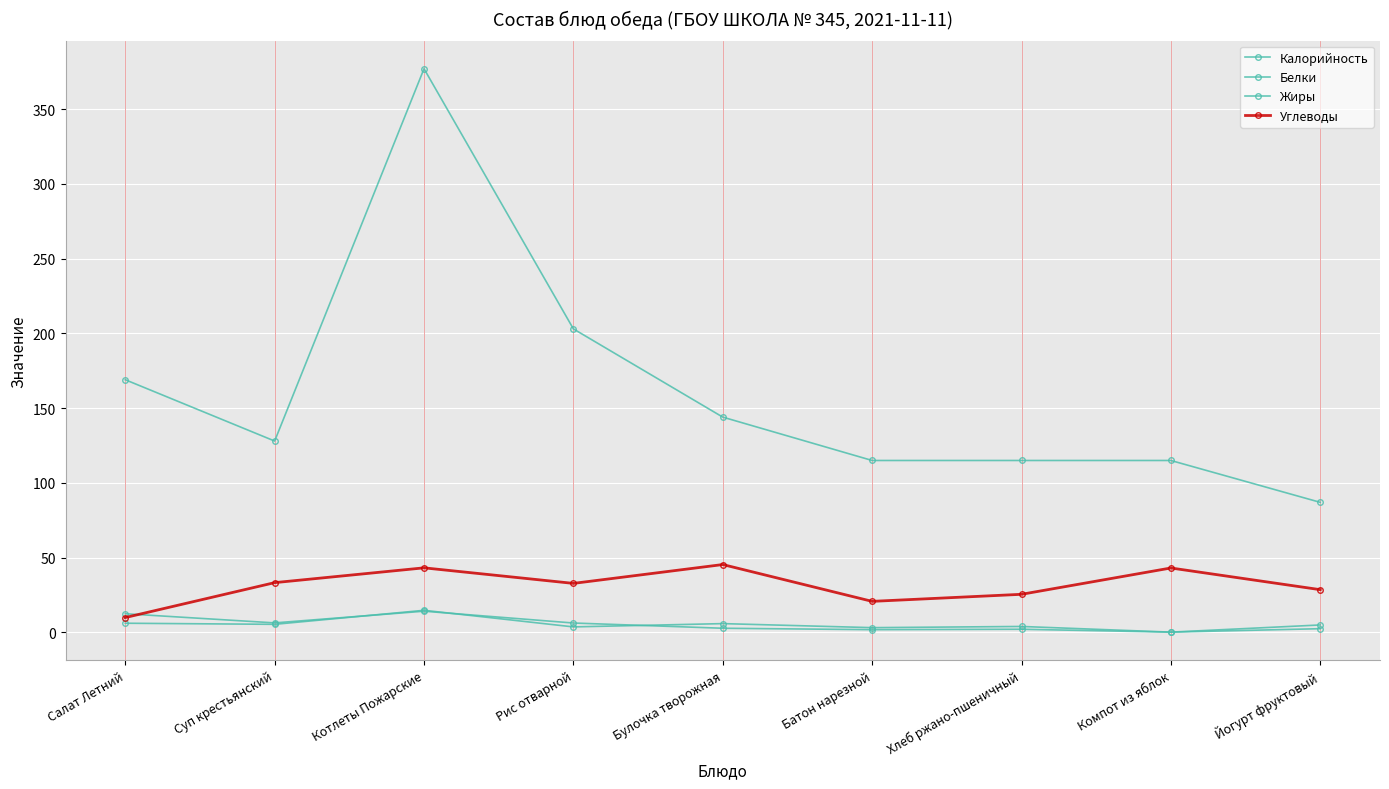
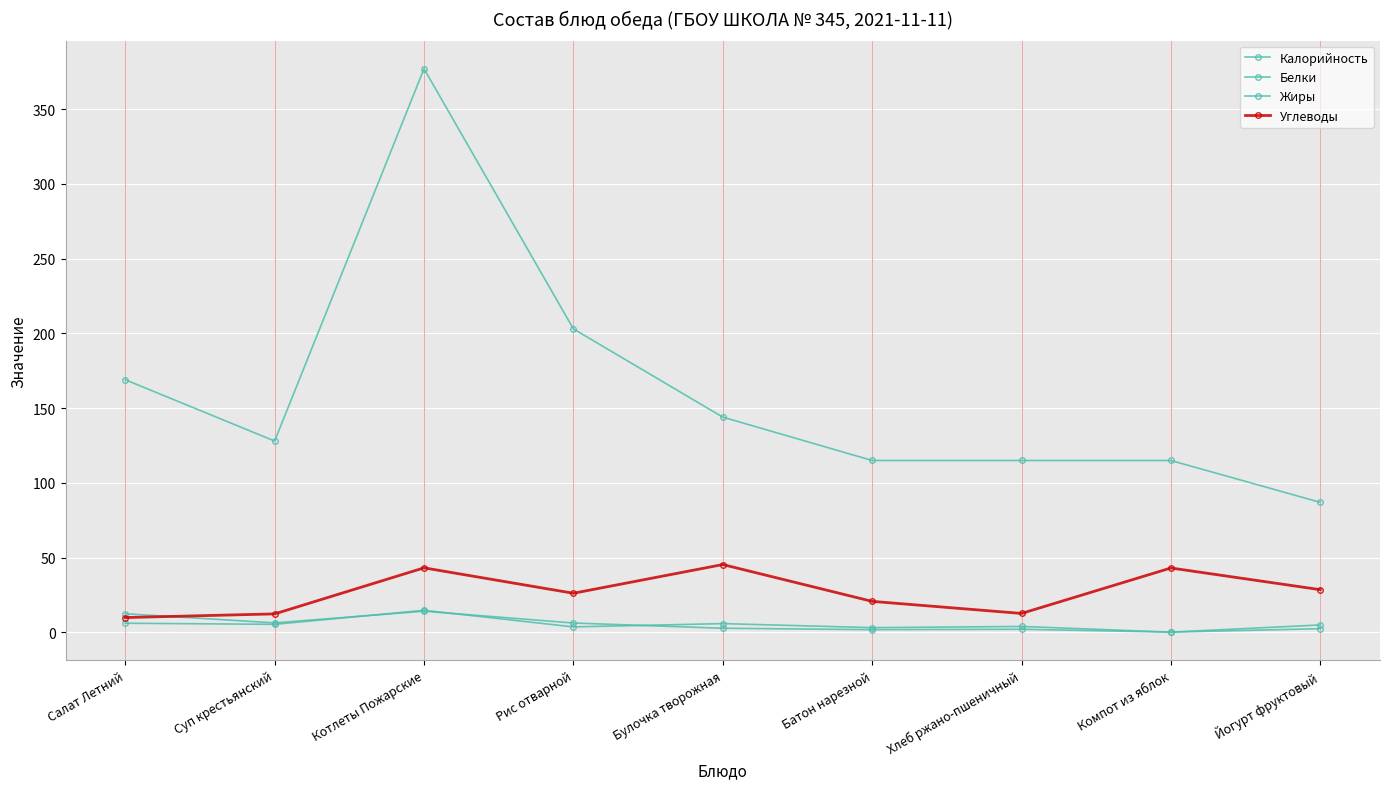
Углеводы, Суп крестьянский: 33 -> 12
Углеводы, Рис отварной: 33 -> 26
Углеводы, Хлеб ржано-пшеничный: 26 -> 13
